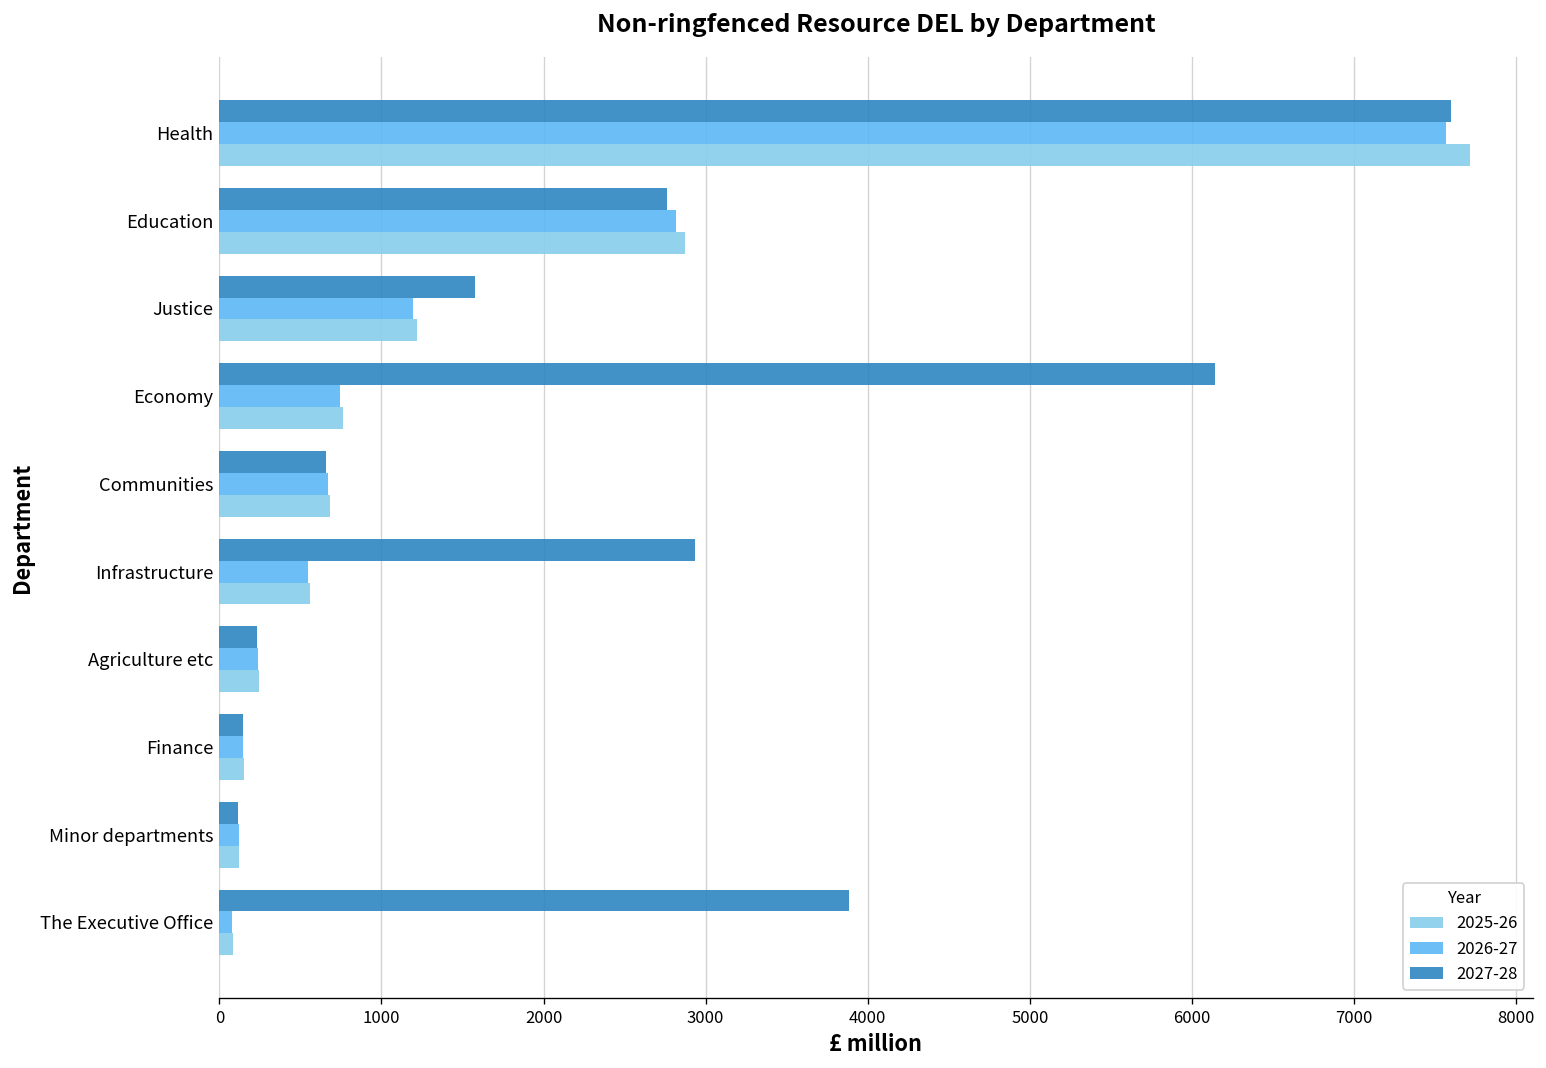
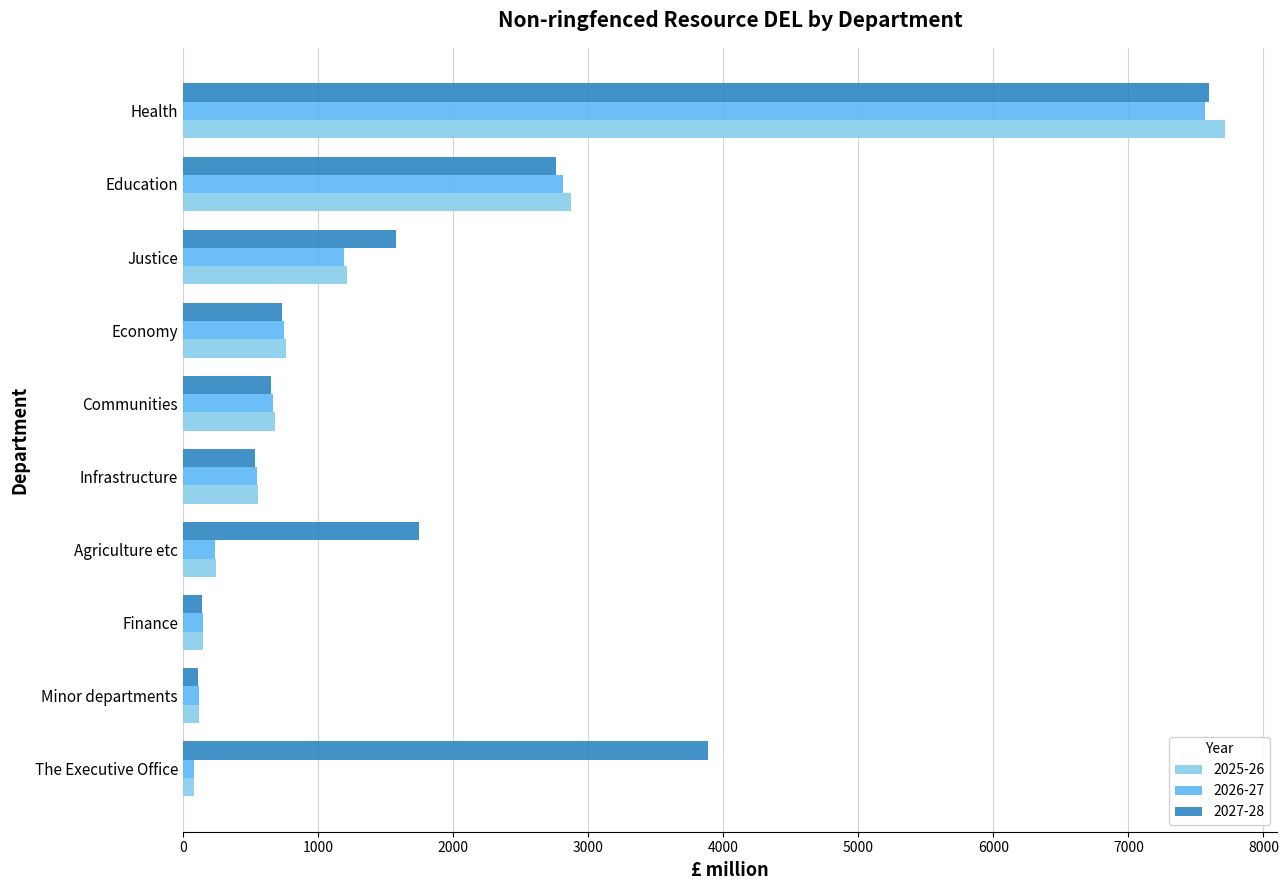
2027-28, Economy: 6140 -> 730
2027-28, Infrastructure: 2940 -> 540
2027-28, Agriculture etc: 230 -> 1750
